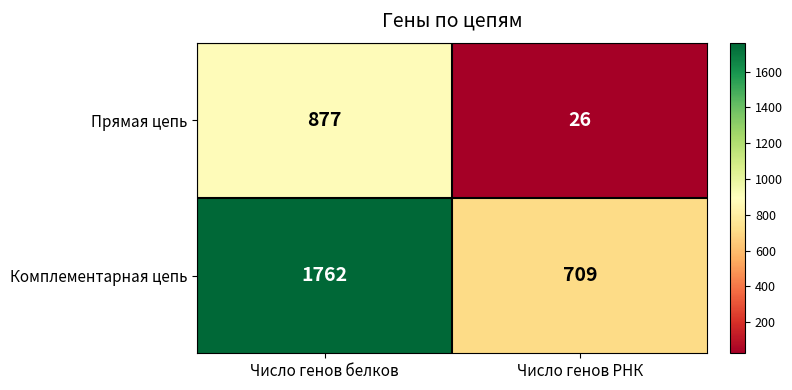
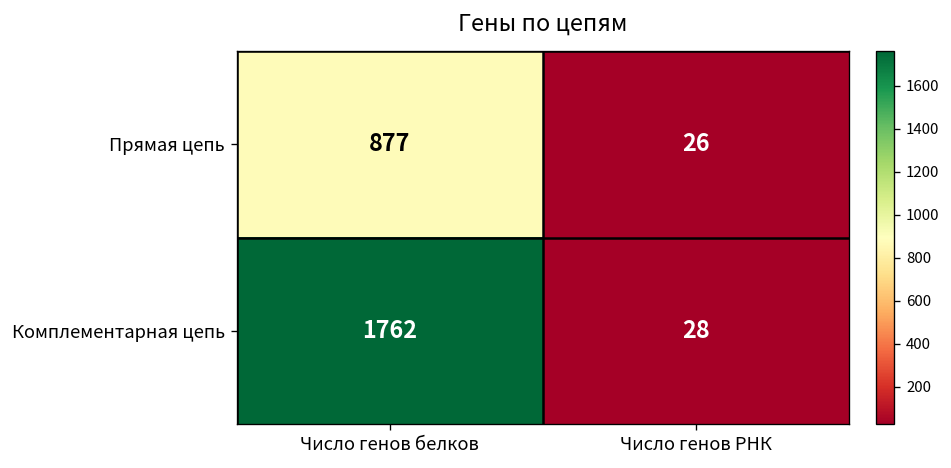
Комплементарная цепь, Число генов РНК: 709 -> 28
